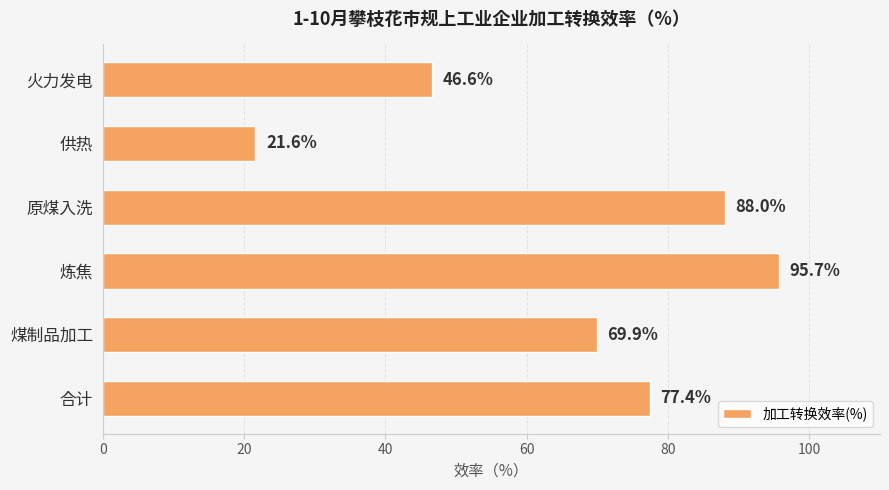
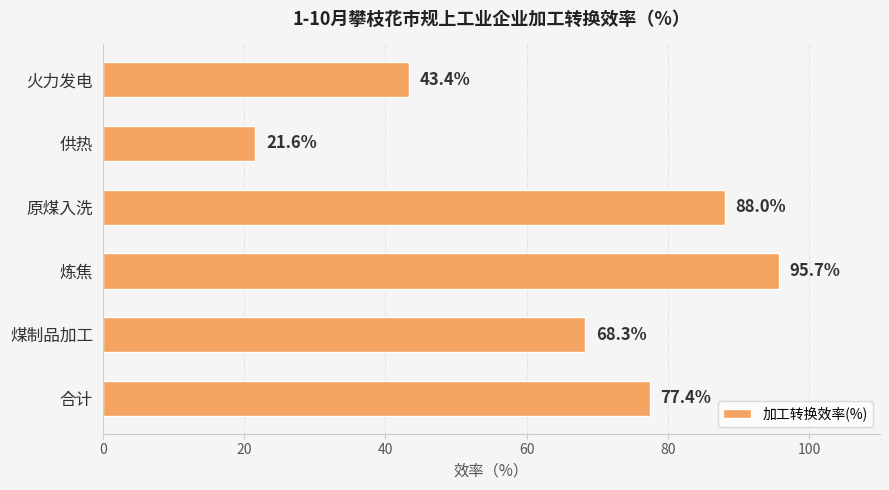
火力发电: 46.6% -> 43.4%
煤制品加工: 69.9% -> 68.3%
